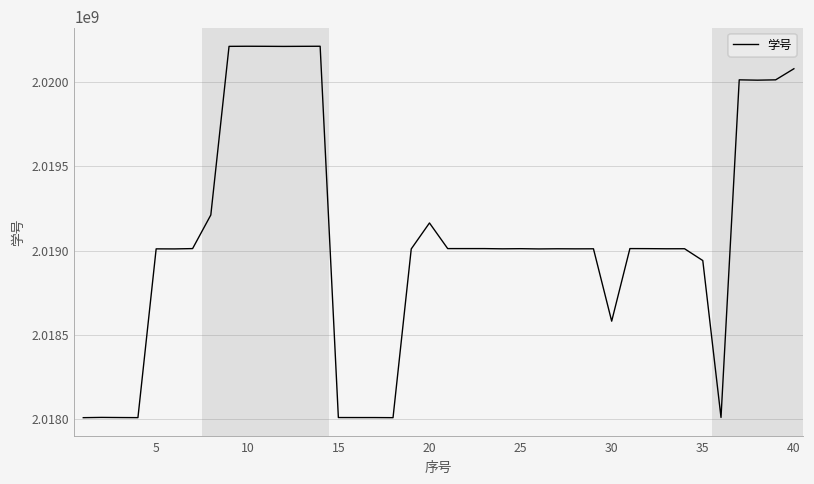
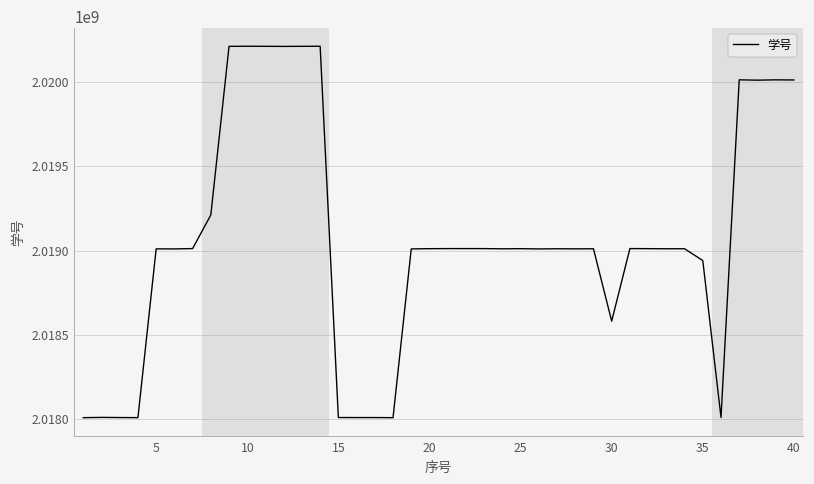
20: 2019160000 -> 2019010000
40: 2020080000 -> 2020010000
